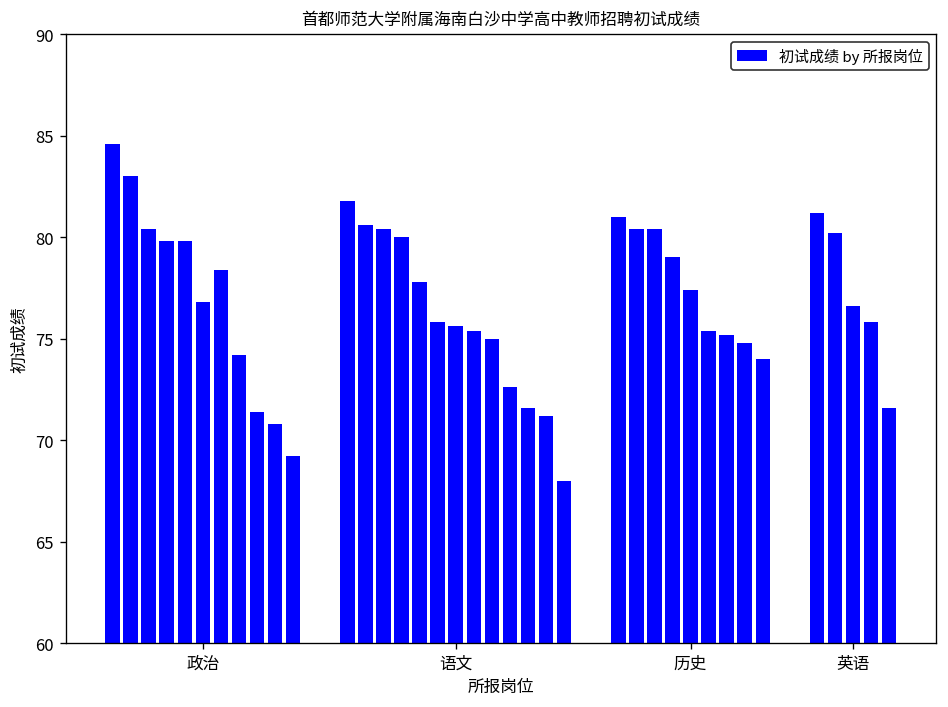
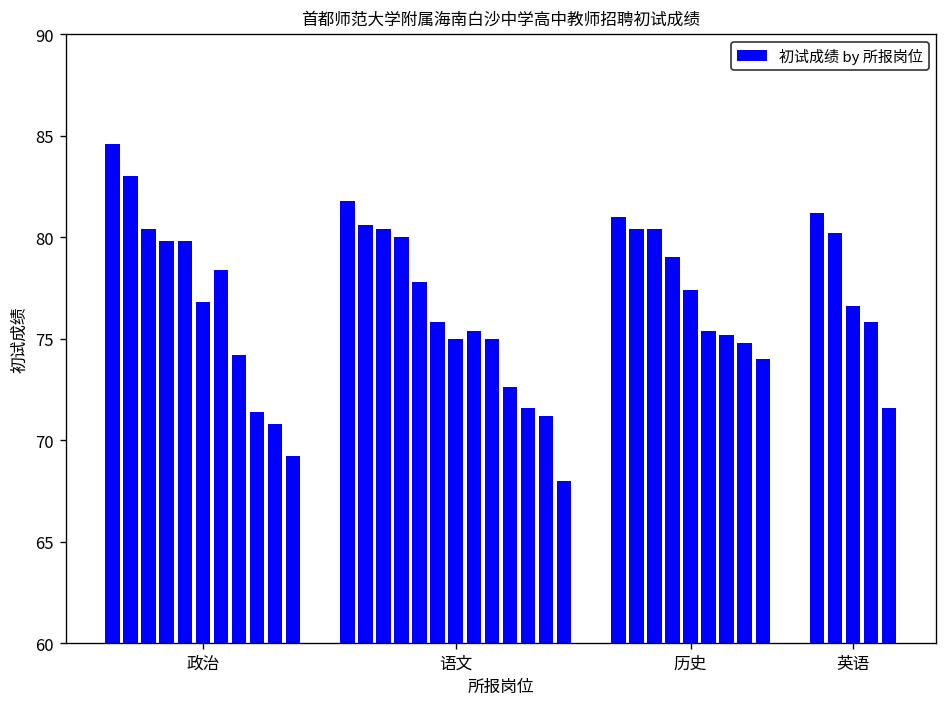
语文: 75.6 -> 75.0
